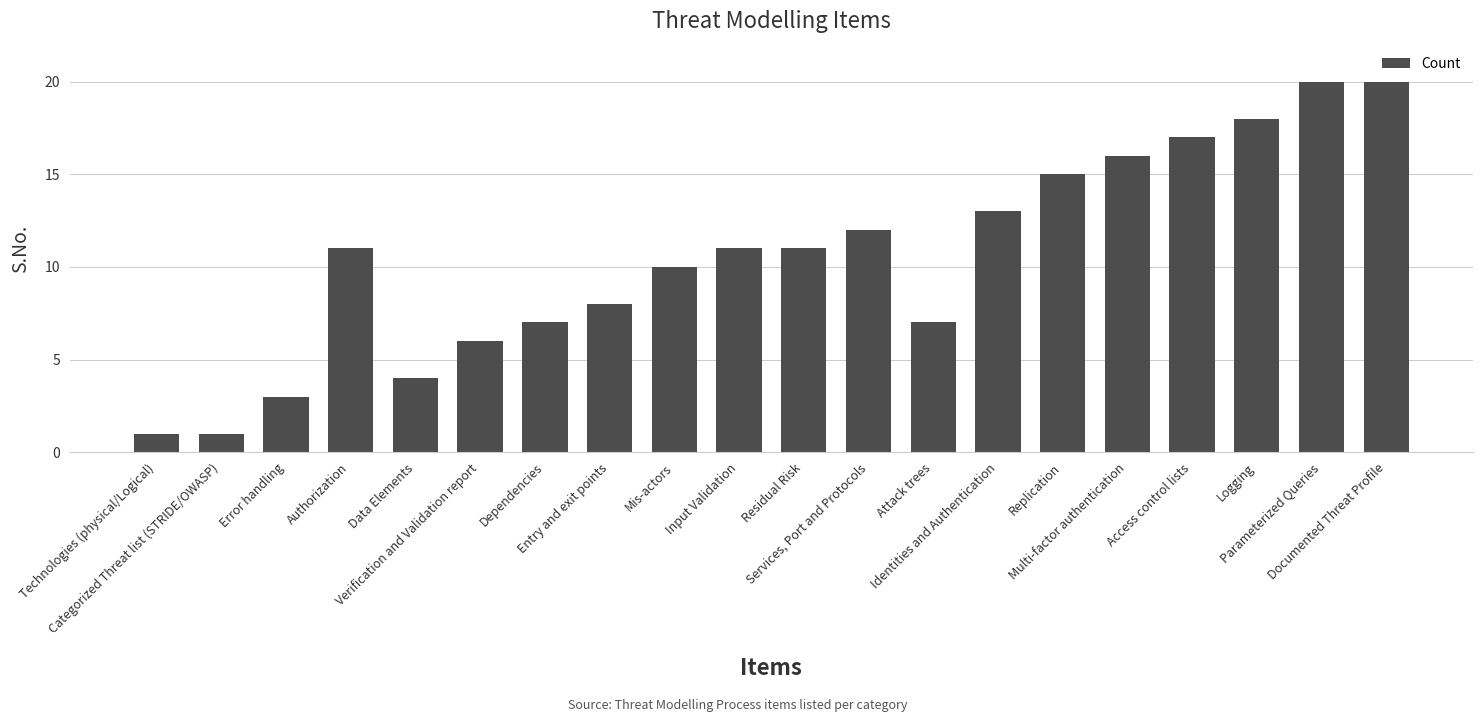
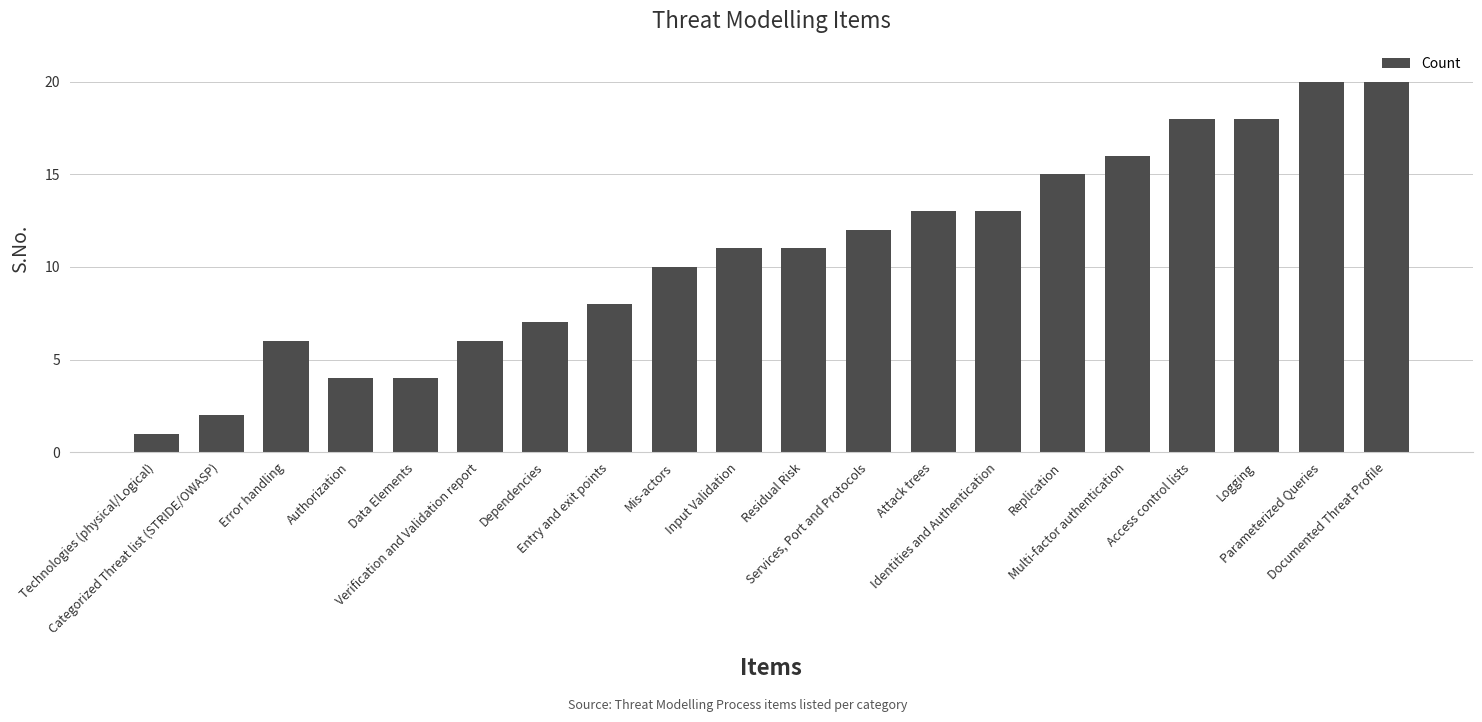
Categorized Threat list (STRIDE/OWASP): 1 -> 2
Error handling: 3 -> 6
Authorization: 11 -> 4
Attack trees: 7 -> 13
Access control lists: 17 -> 18
